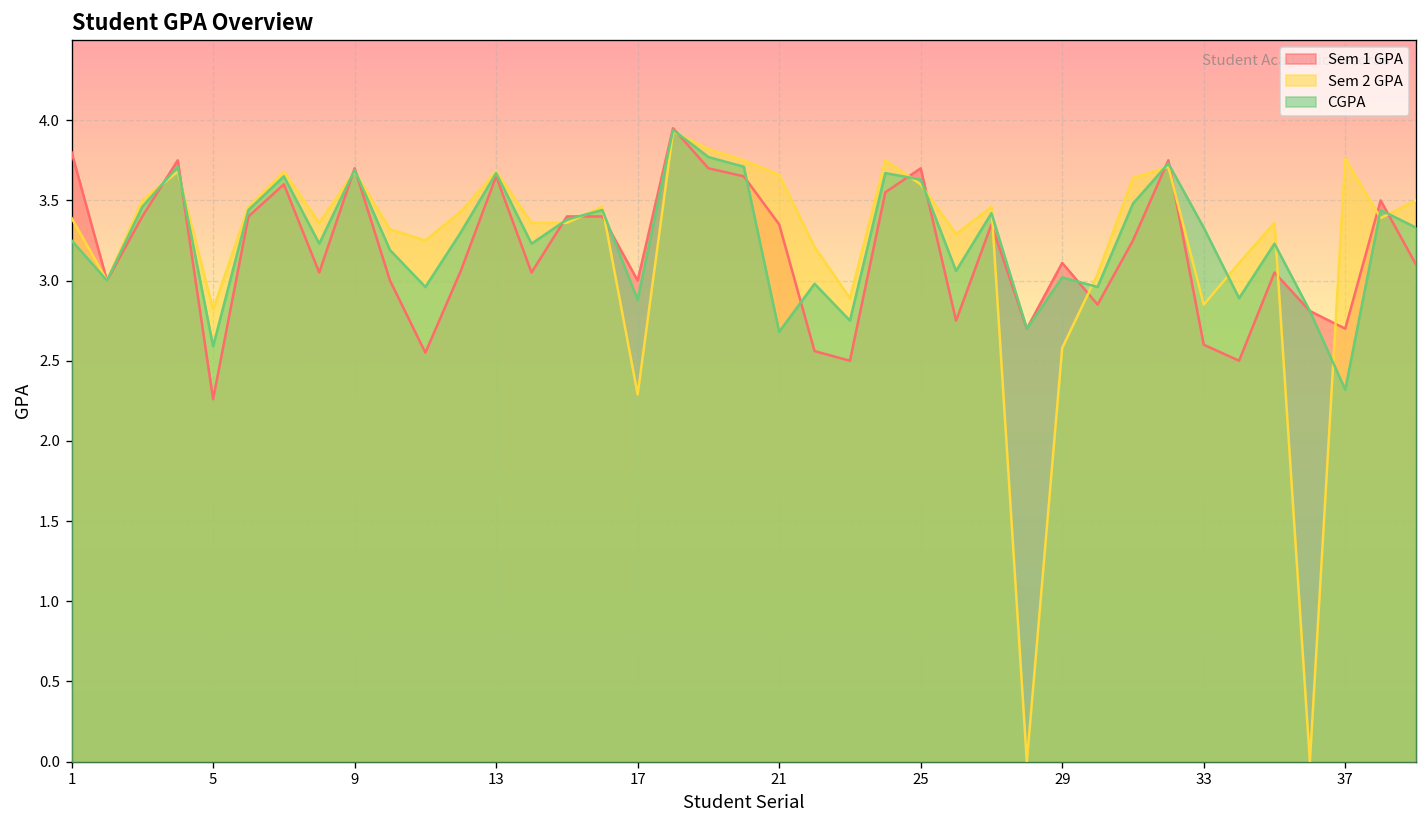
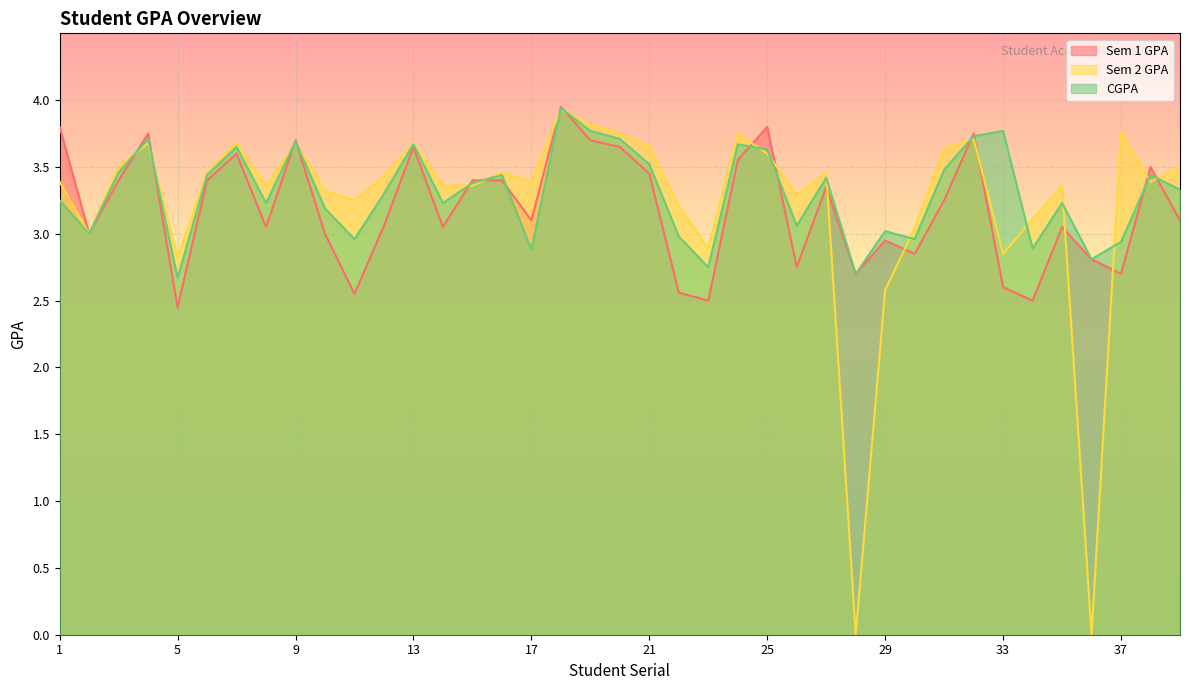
Sem 1 GPA, 5: 2.26 -> 2.45
CGPA, 5: 2.59 -> 2.67
Sem 1 GPA, 17: 3.0 -> 3.1
Sem 2 GPA, 17: 2.29 -> 3.39
Sem 1 GPA, 21: 3.35 -> 3.45
CGPA, 21: 2.68 -> 3.52
Sem 1 GPA, 25: 3.7 -> 3.8
Sem 1 GPA, 29: 3.11 -> 2.95
CGPA, 33: 3.33 -> 3.77
CGPA, 37: 2.32 -> 2.94
